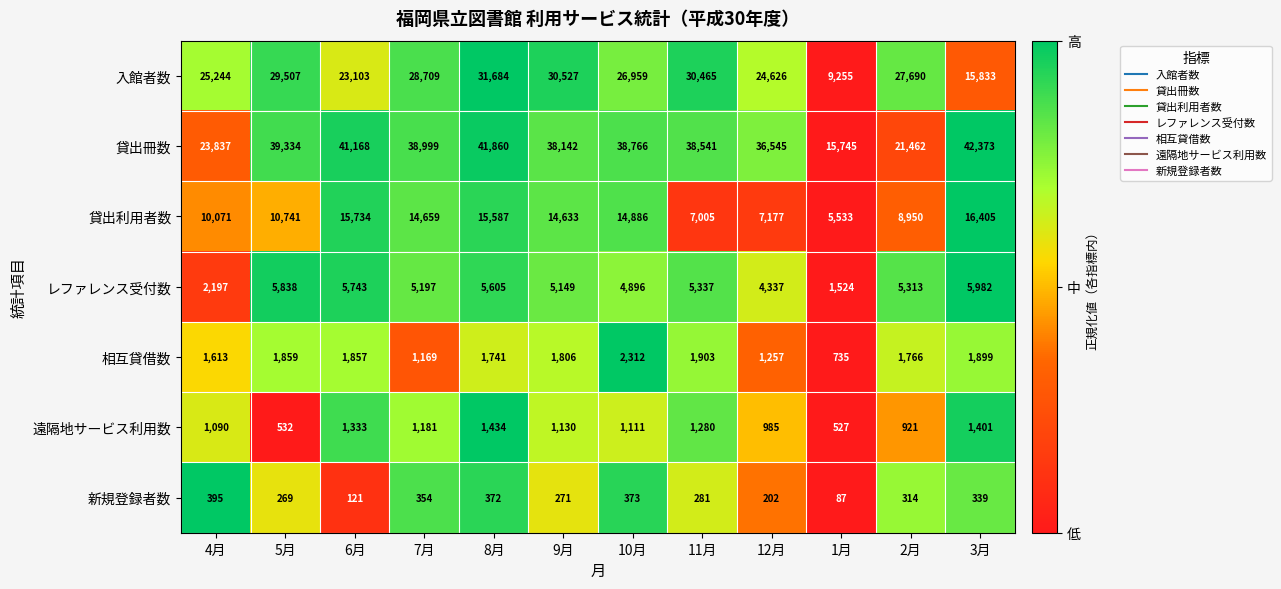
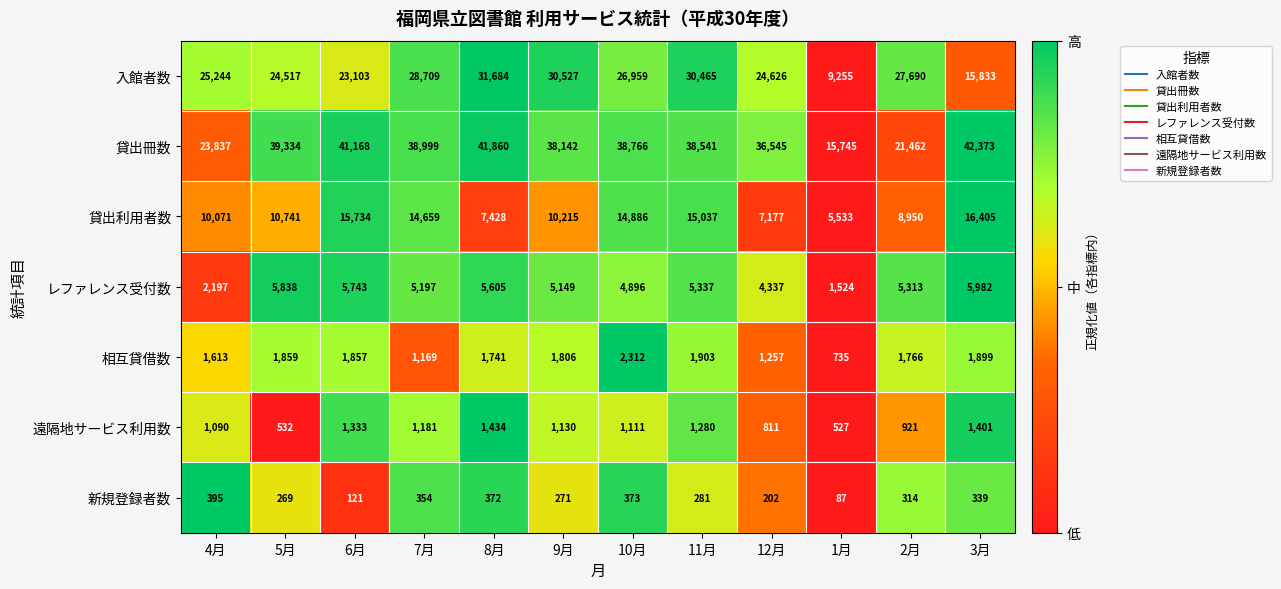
入館者数, 5月: 29,507 -> 24,517
貸出利用者数, 8月: 15,587 -> 7,428
貸出利用者数, 9月: 14,633 -> 10,215
貸出利用者数, 11月: 7,005 -> 15,037
遠隔地サービス利用数, 12月: 985 -> 811
